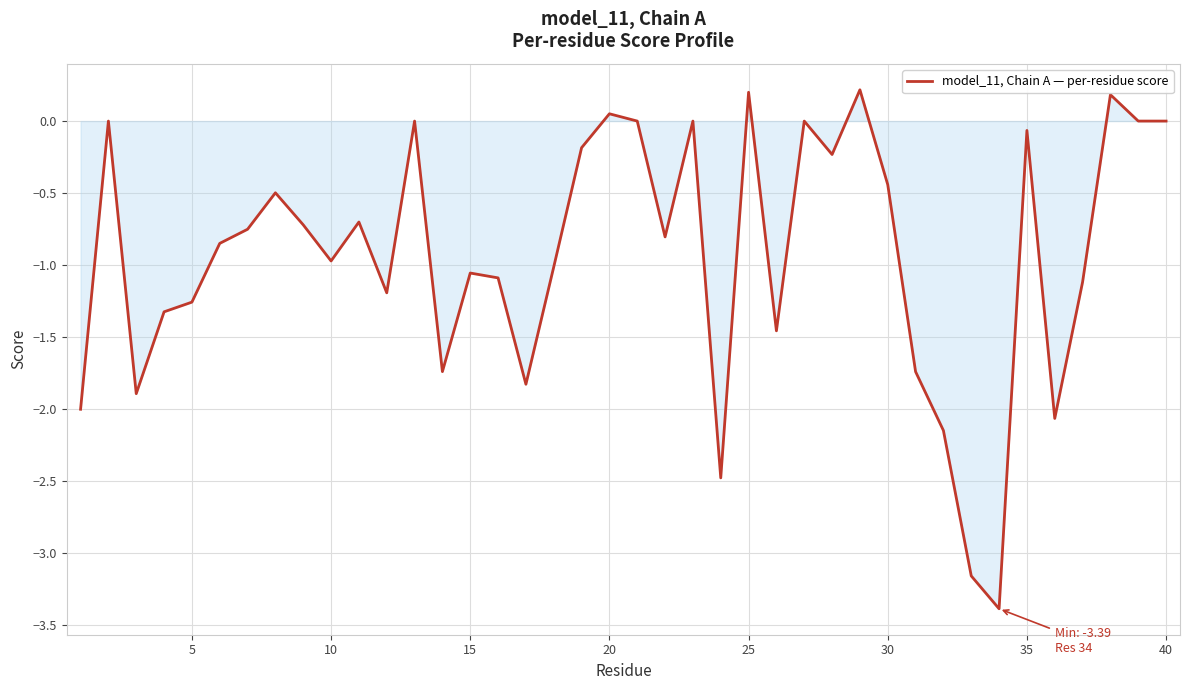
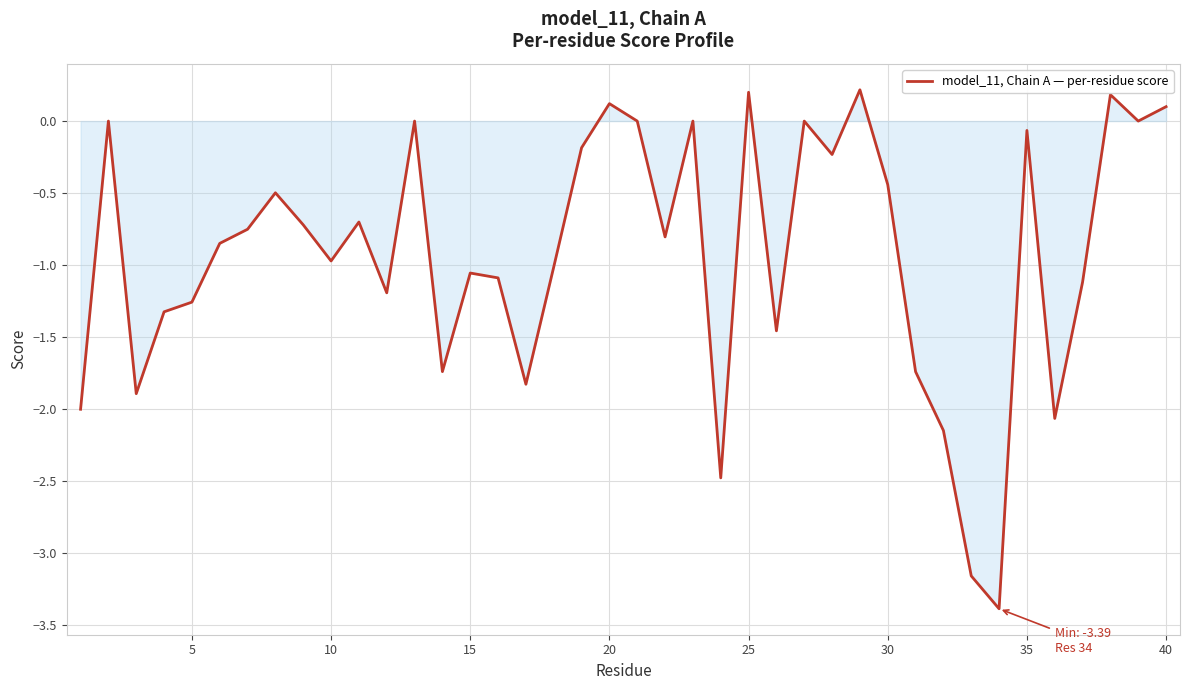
model_11, Chain A — per-residue score, 20: 0.05 -> 0.12
model_11, Chain A — per-residue score, 40: 0.0 -> 0.1
